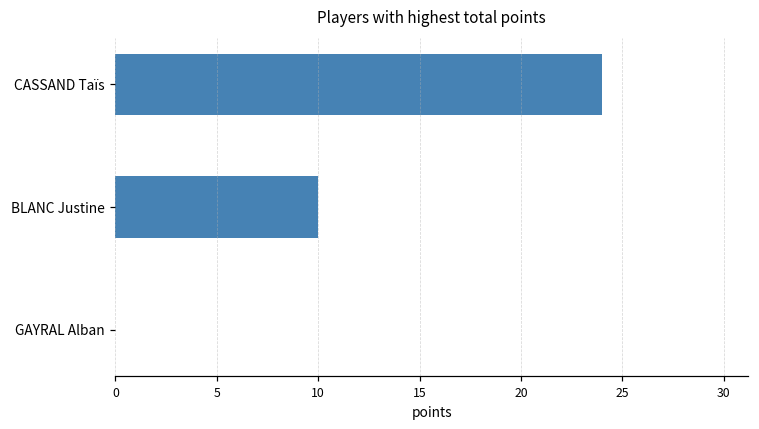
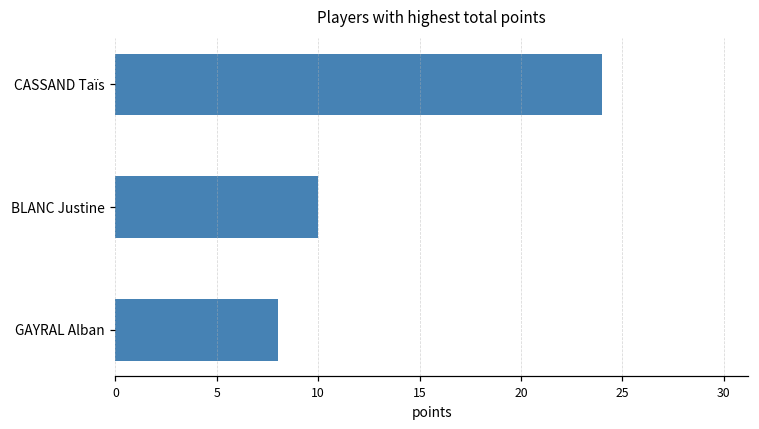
GAYRAL Alban: 0 -> 8
